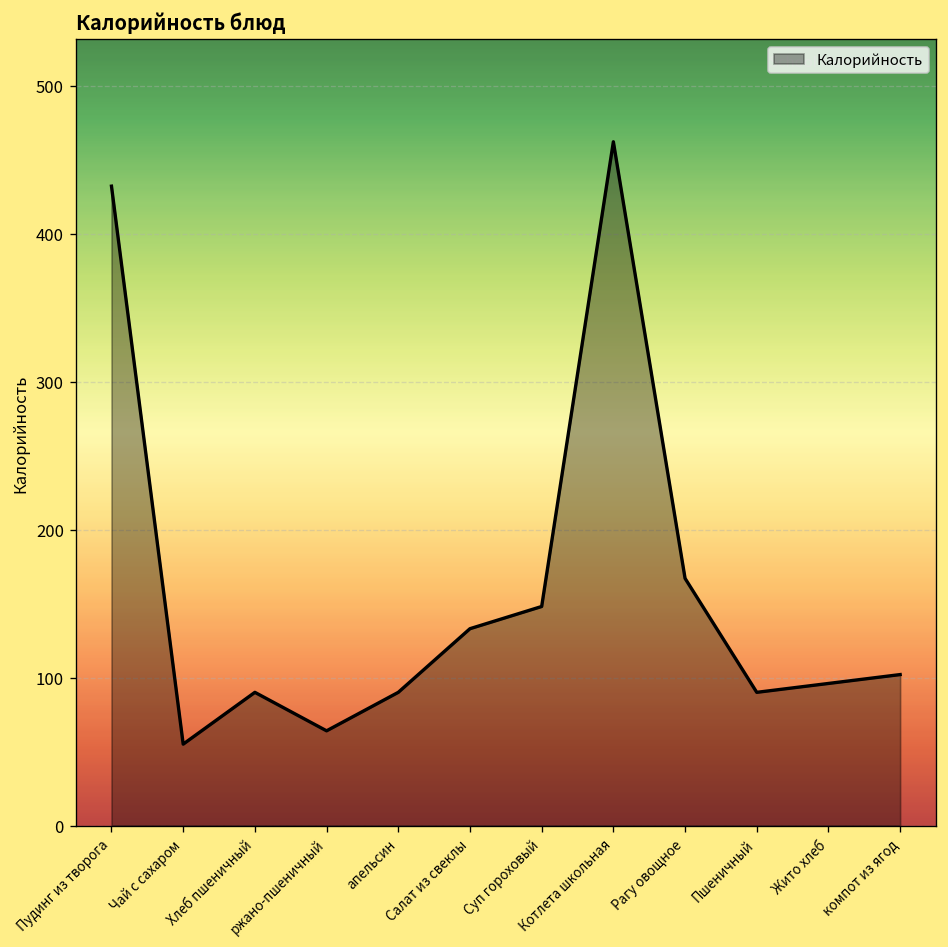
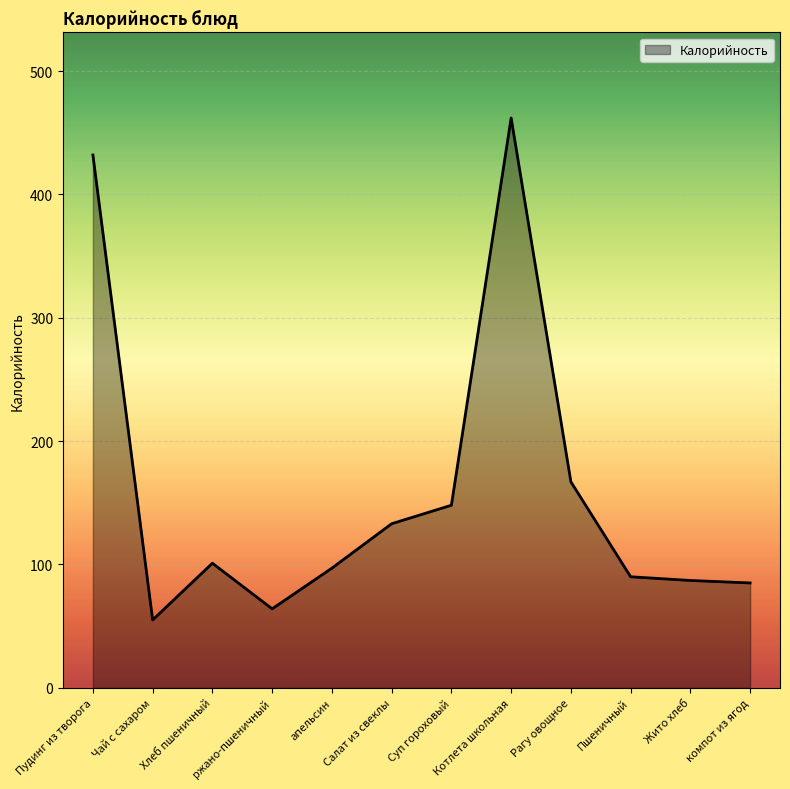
Хлеб пшеничный: 90 -> 101
апельсин: 90 -> 97
Жито хлеб: 96 -> 87
компот из ягод: 102 -> 85
